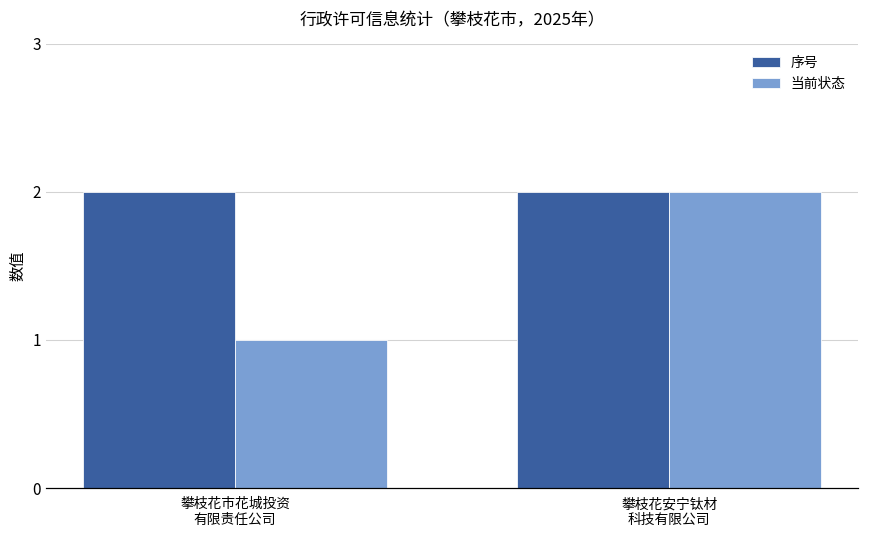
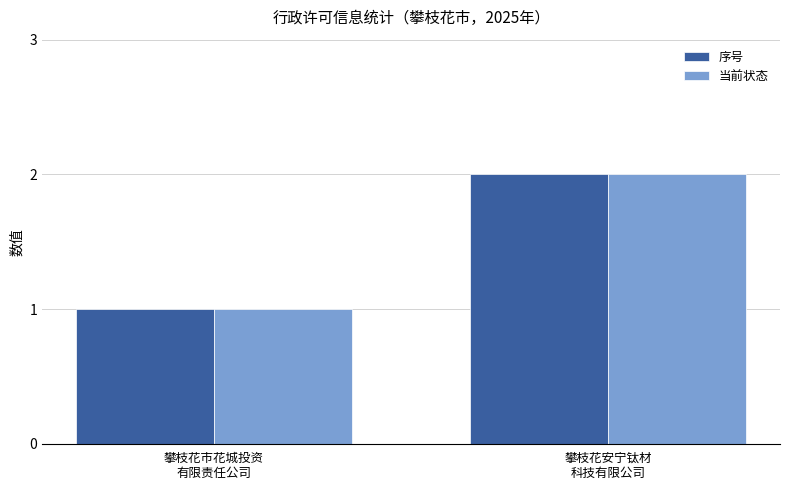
序号, 攀枝花市花城投资 有限责任公司: 2 -> 1
